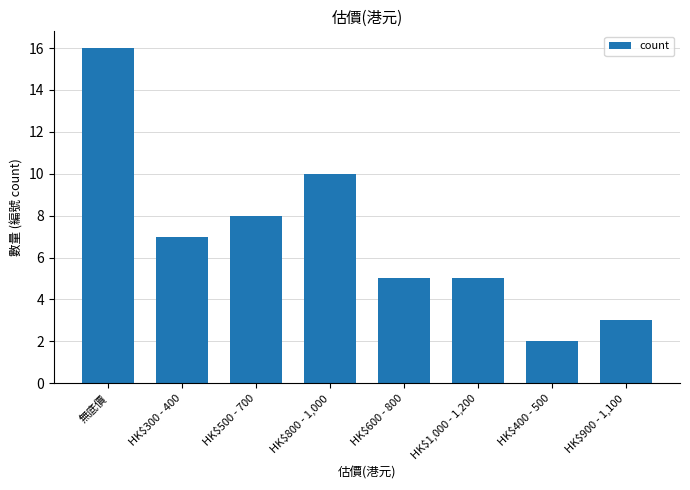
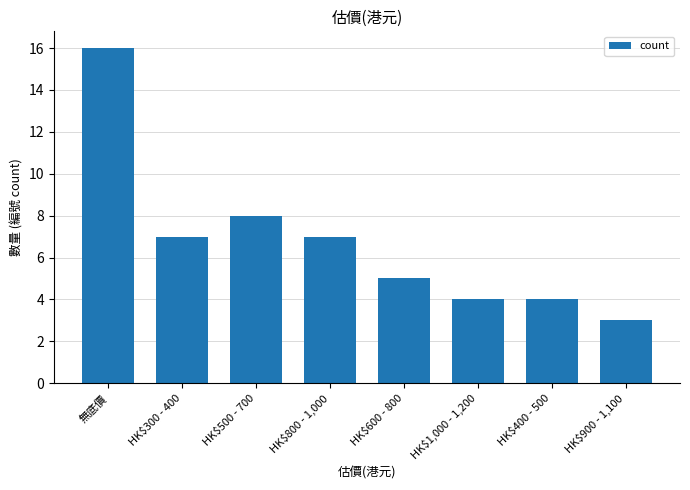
HK$800 - 1,000: 10 -> 7
HK$1,000 - 1,200: 5 -> 4
HK$400 - 500: 2 -> 4
